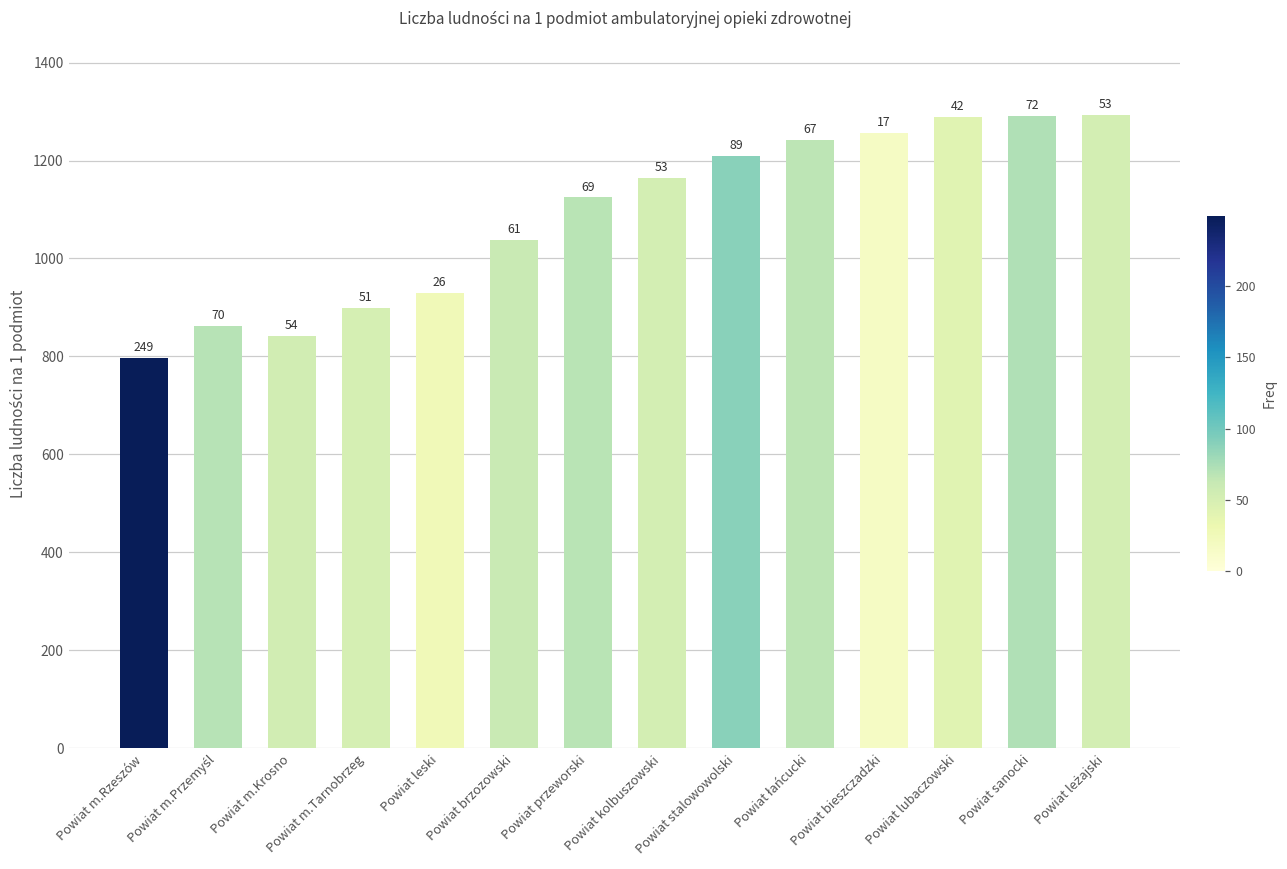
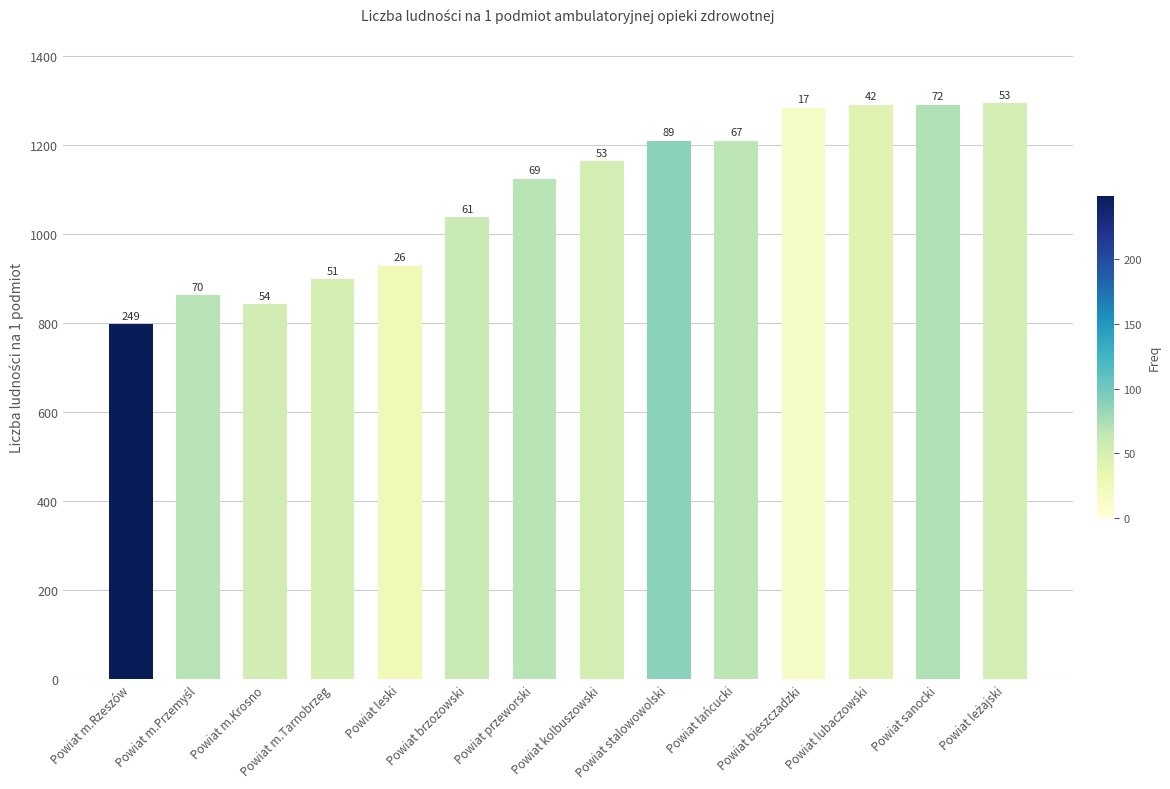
Powiat łańcucki: 1240 -> 1210
Powiat bieszczadzki: 1260 -> 1280
